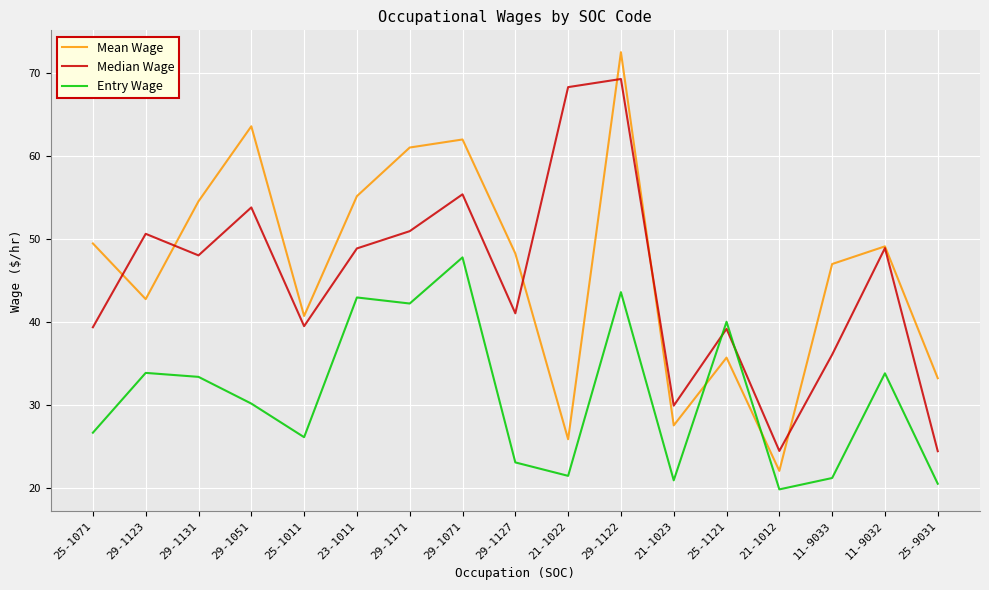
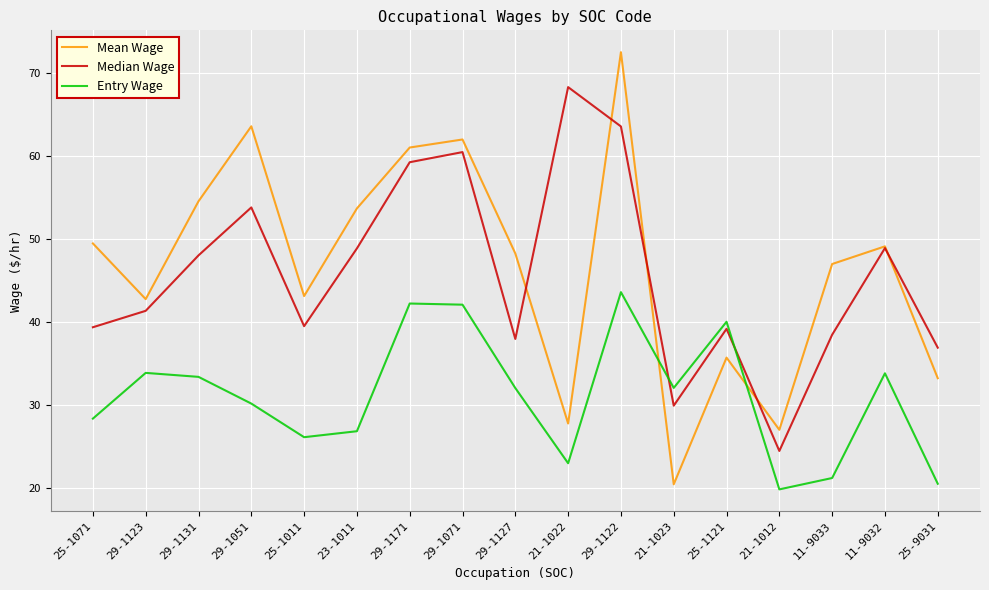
Entry Wage, 25-1071: 27 -> 28
Median Wage, 29-1123: 51 -> 41
Mean Wage, 25-1011: 41 -> 43
Mean Wage, 23-1011: 55 -> 54
Entry Wage, 23-1011: 43 -> 27
Median Wage, 29-1171: 51 -> 59
Median Wage, 29-1071: 55 -> 60
Entry Wage, 29-1071: 48 -> 42
Median Wage, 29-1127: 41 -> 38
Entry Wage, 29-1127: 23 -> 32
Mean Wage, 21-1022: 26 -> 28
Entry Wage, 21-1022: 21 -> 23
Median Wage, 29-1122: 69 -> 64
Mean Wage, 21-1023: 28 -> 20
Entry Wage, 21-1023: 21 -> 32
Mean Wage, 21-1012: 22 -> 27
Median Wage, 11-9033: 36 -> 38
Median Wage, 25-9031: 24 -> 37
